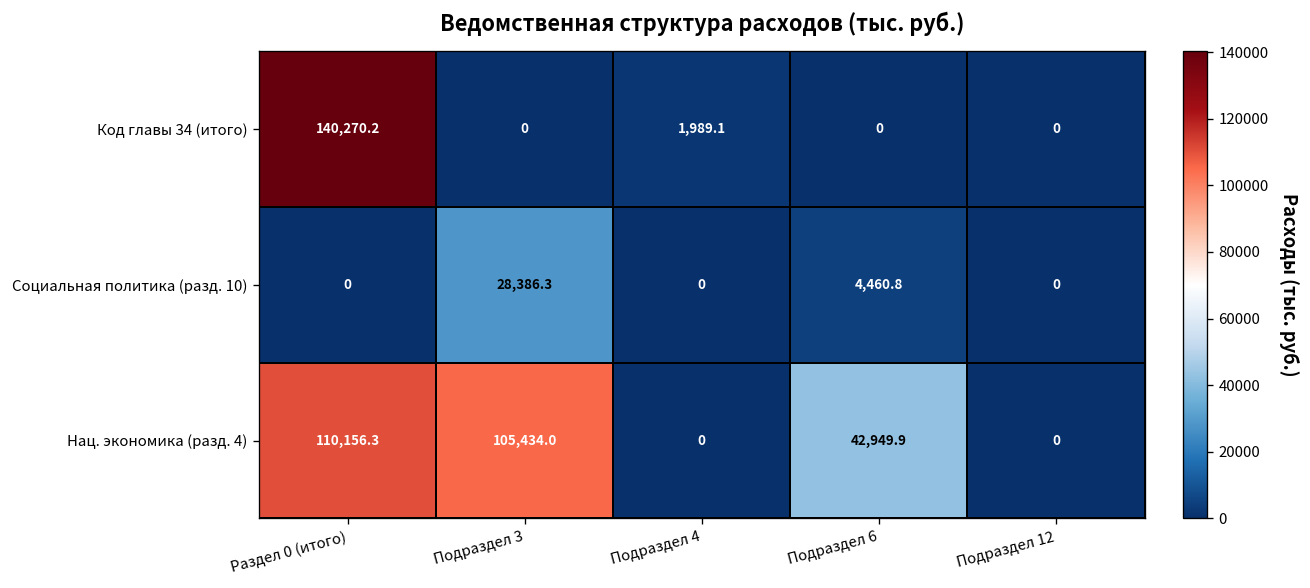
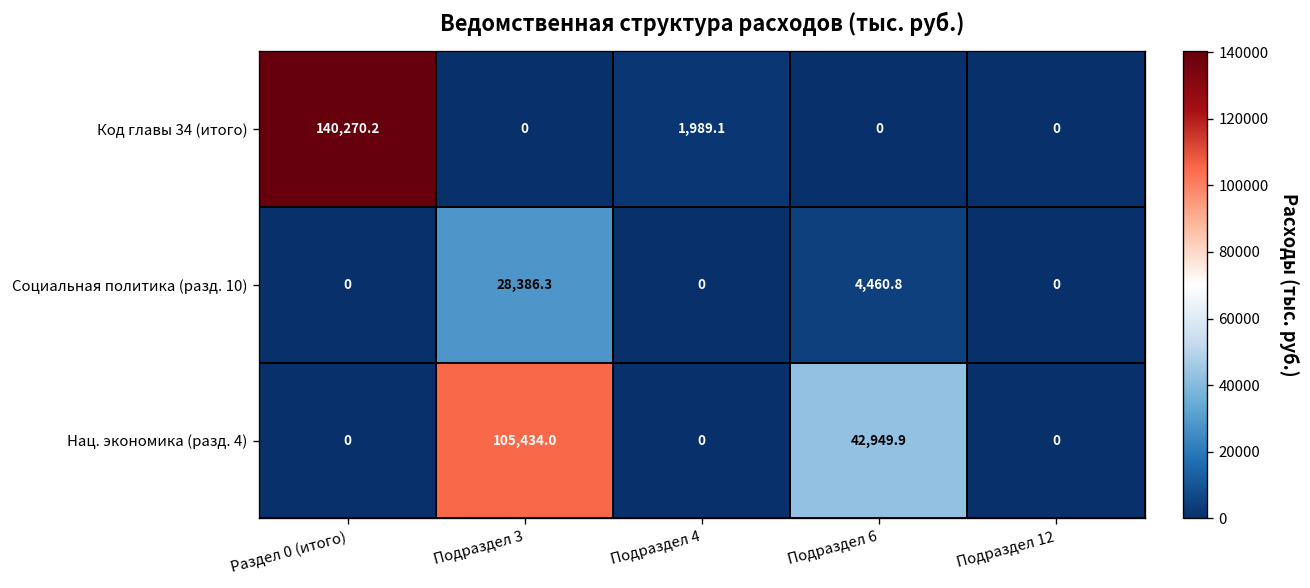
Нац. экономика (разд. 4), Раздел 0 (итого): 110,156.3 -> 0
